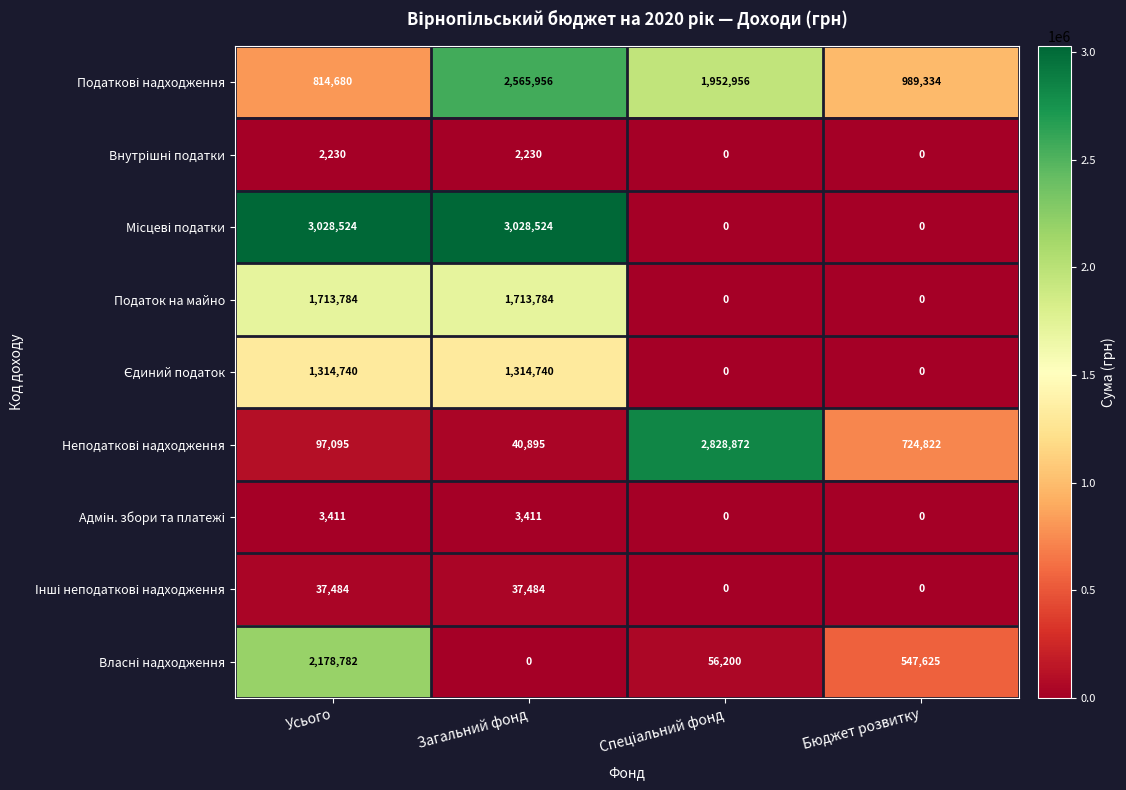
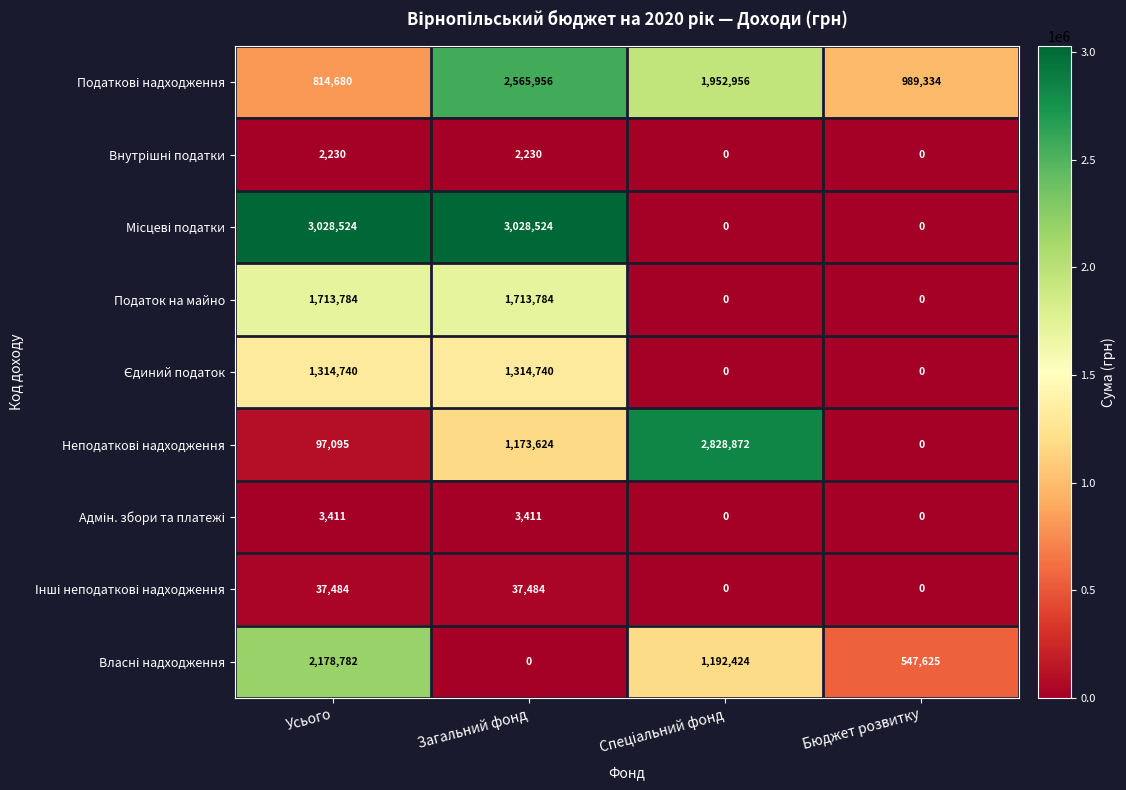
Неподаткові надходження, Загальний фонд: 40,895 -> 1,173,624
Неподаткові надходження, Бюджет розвитку: 724,822 -> 0
Власні надходження, Спеціальний фонд: 56,200 -> 1,192,424
